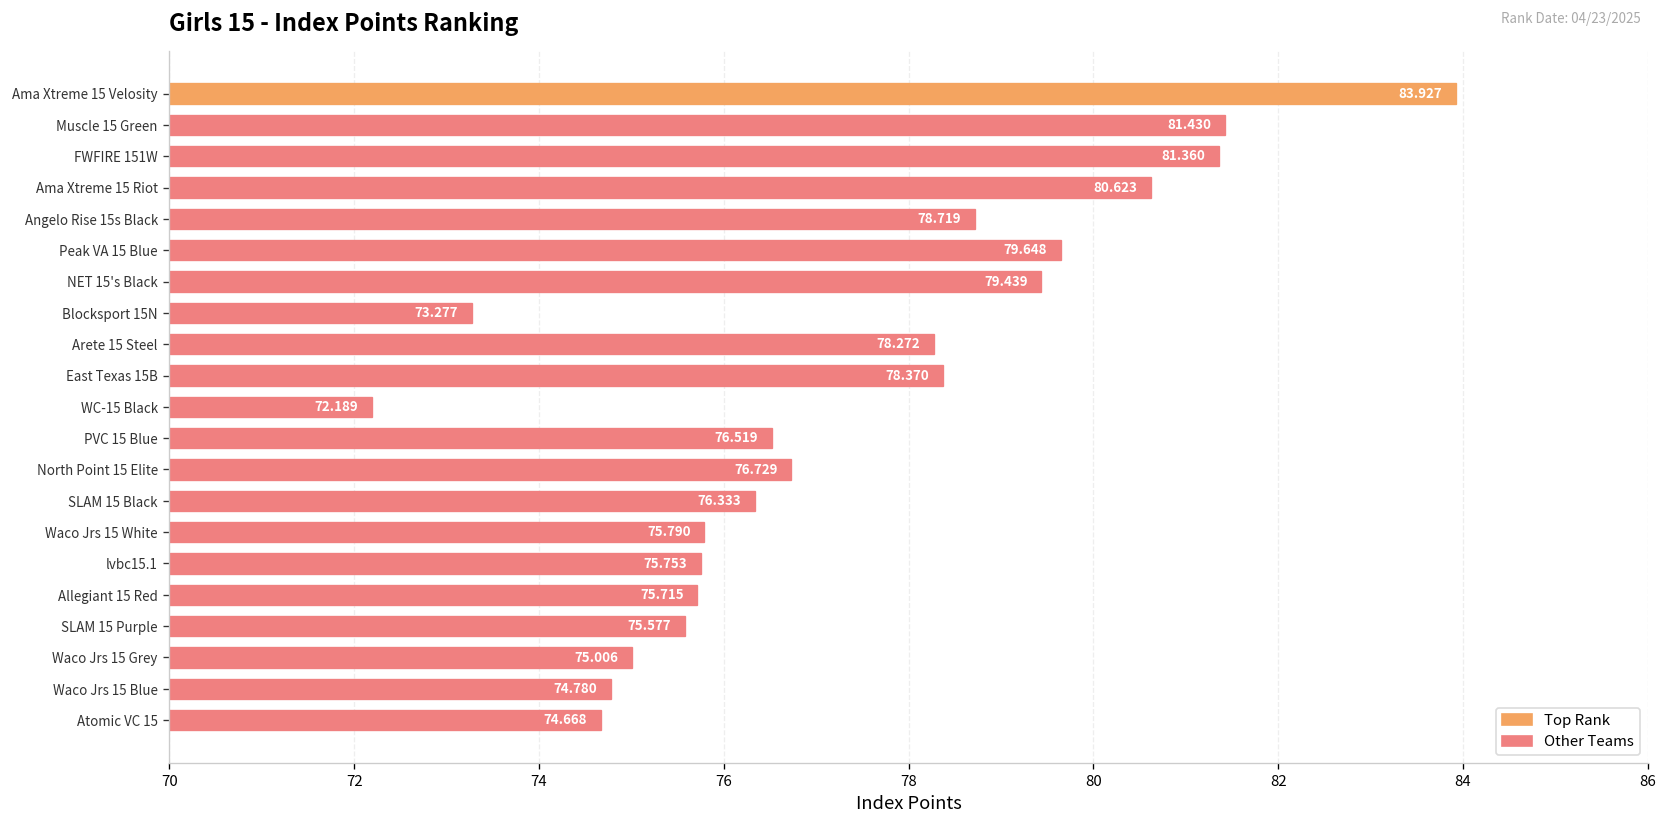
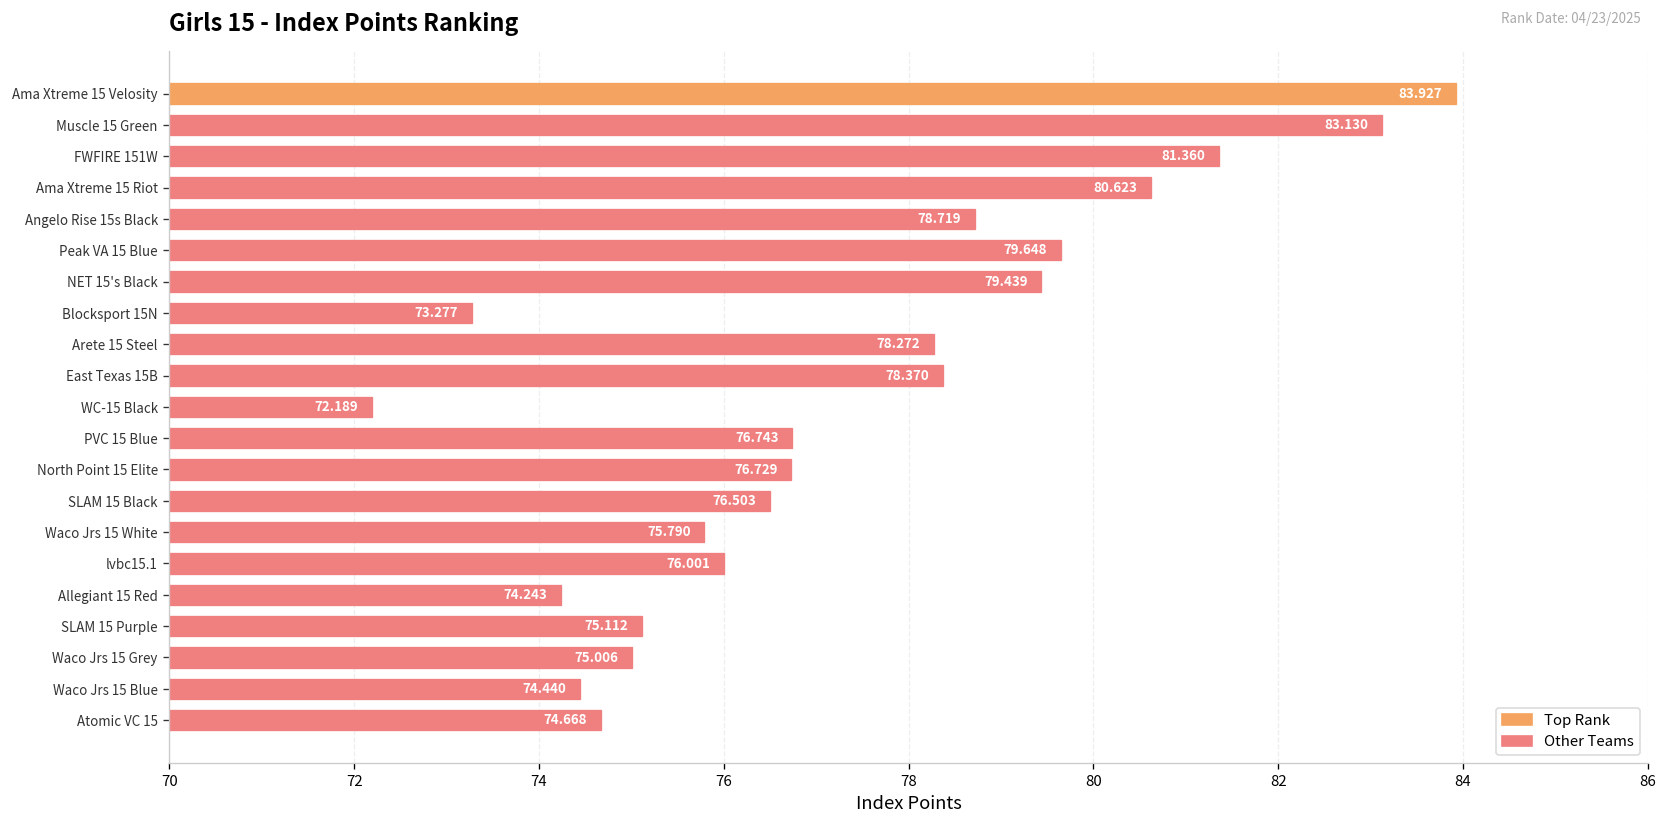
Muscle 15 Green: 81.430 -> 83.130
PVC 15 Blue: 76.519 -> 76.743
SLAM 15 Black: 76.333 -> 76.503
lvbc15.1: 75.753 -> 76.001
Allegiant 15 Red: 75.715 -> 74.243
SLAM 15 Purple: 75.577 -> 75.112
Waco Jrs 15 Blue: 74.780 -> 74.440
